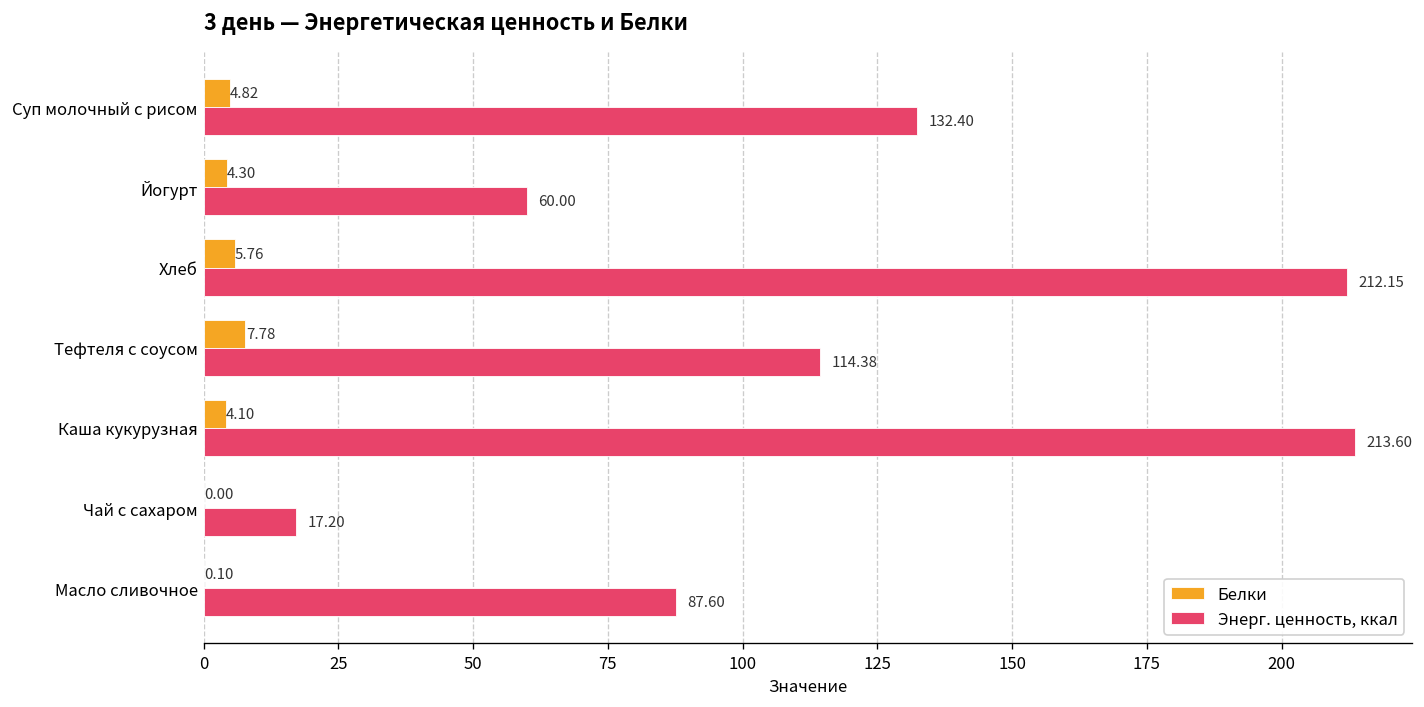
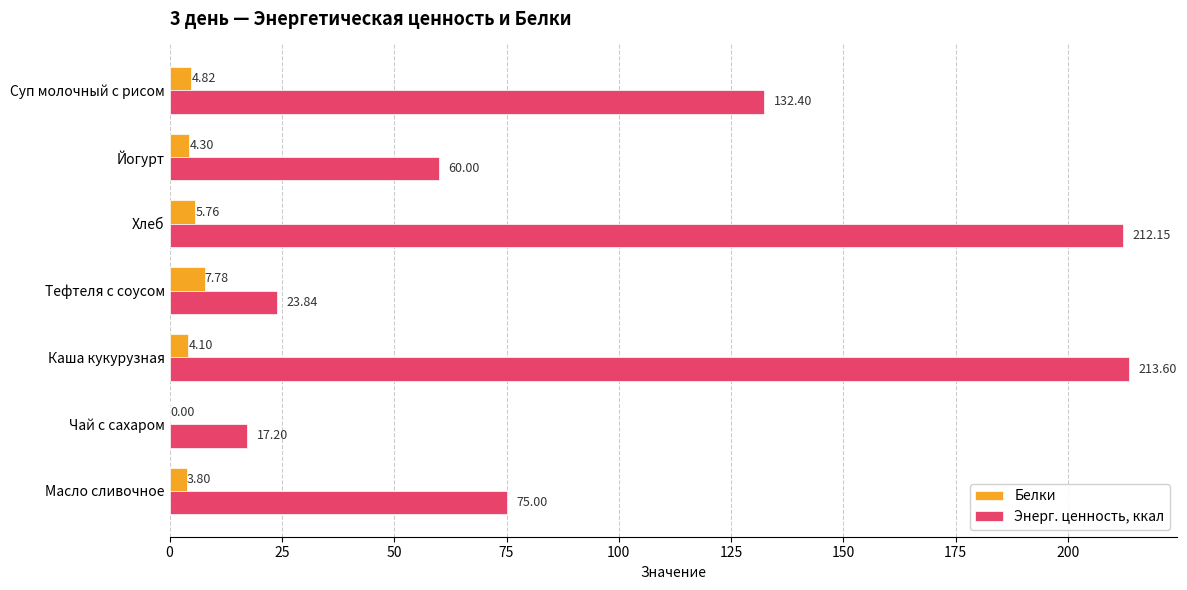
Энерг. ценность, ккал, Тефтеля с соусом: 114.38 -> 23.84
Белки, Масло сливочное: 0.10 -> 3.80
Энерг. ценность, ккал, Масло сливочное: 87.60 -> 75.00
